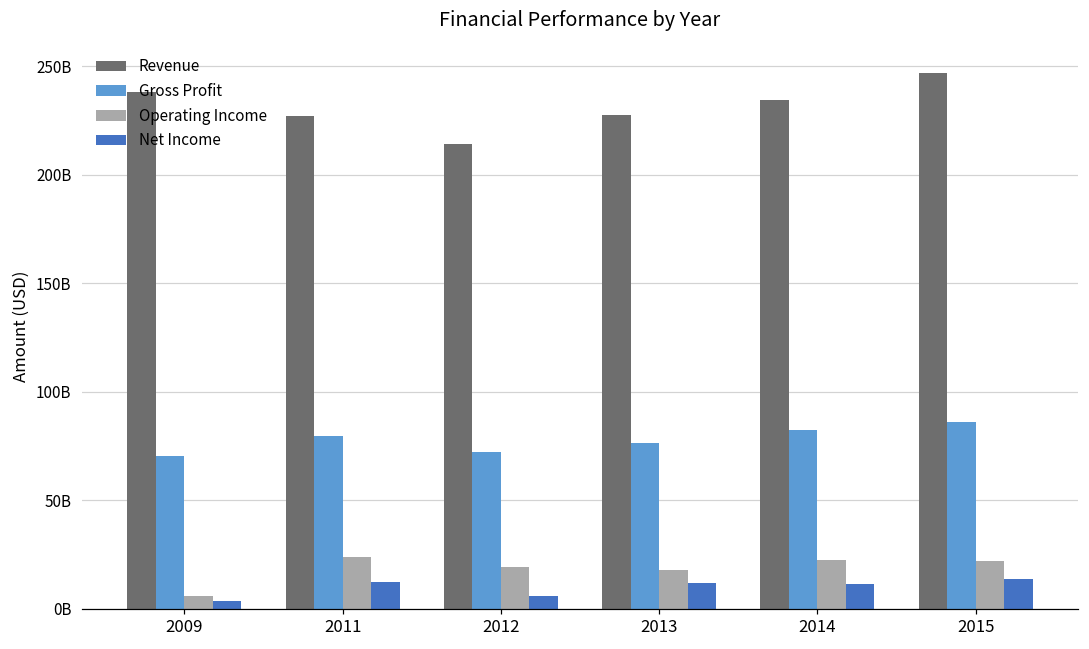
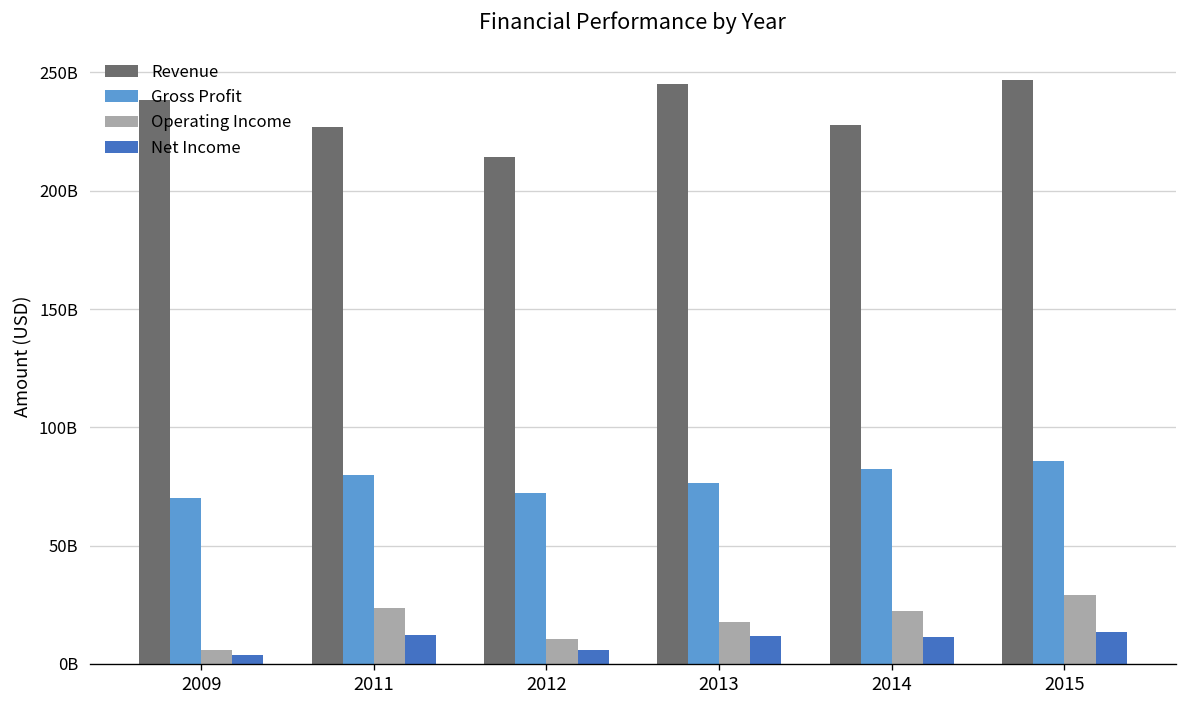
Operating Income, 2012: 19000000000 -> 10000000000
Revenue, 2013: 227000000000 -> 245000000000
Revenue, 2014: 235000000000 -> 228000000000
Operating Income, 2015: 22000000000 -> 29000000000
